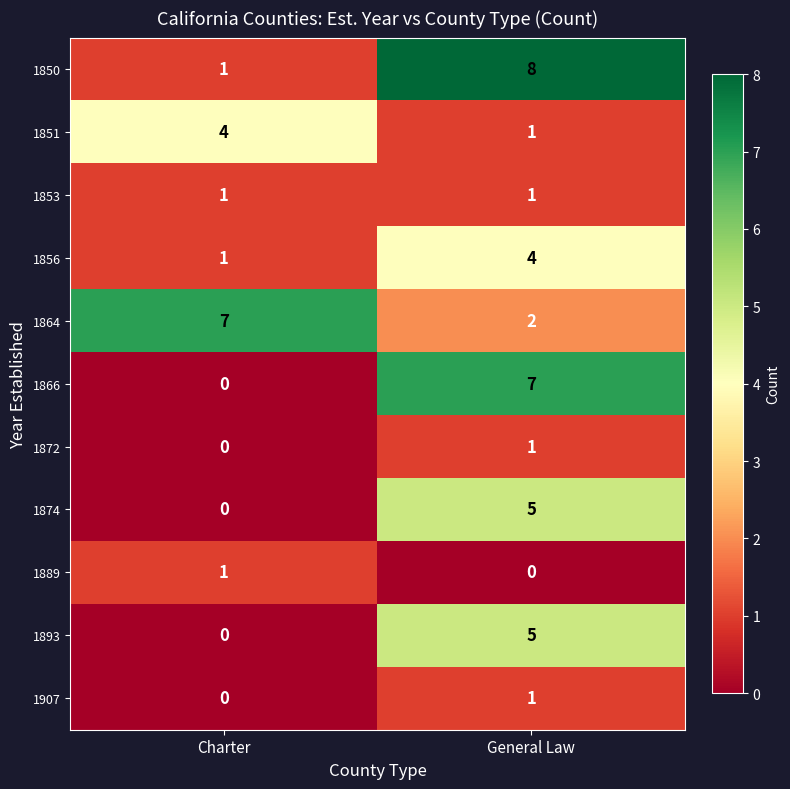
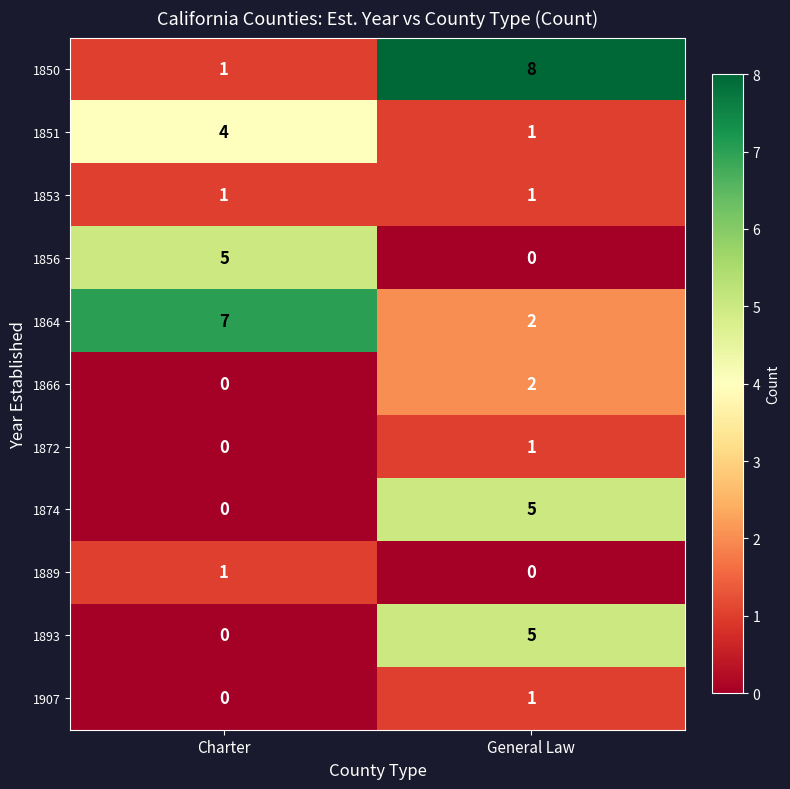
1856, Charter: 1 -> 5
1856, General Law: 4 -> 0
1866, General Law: 7 -> 2
